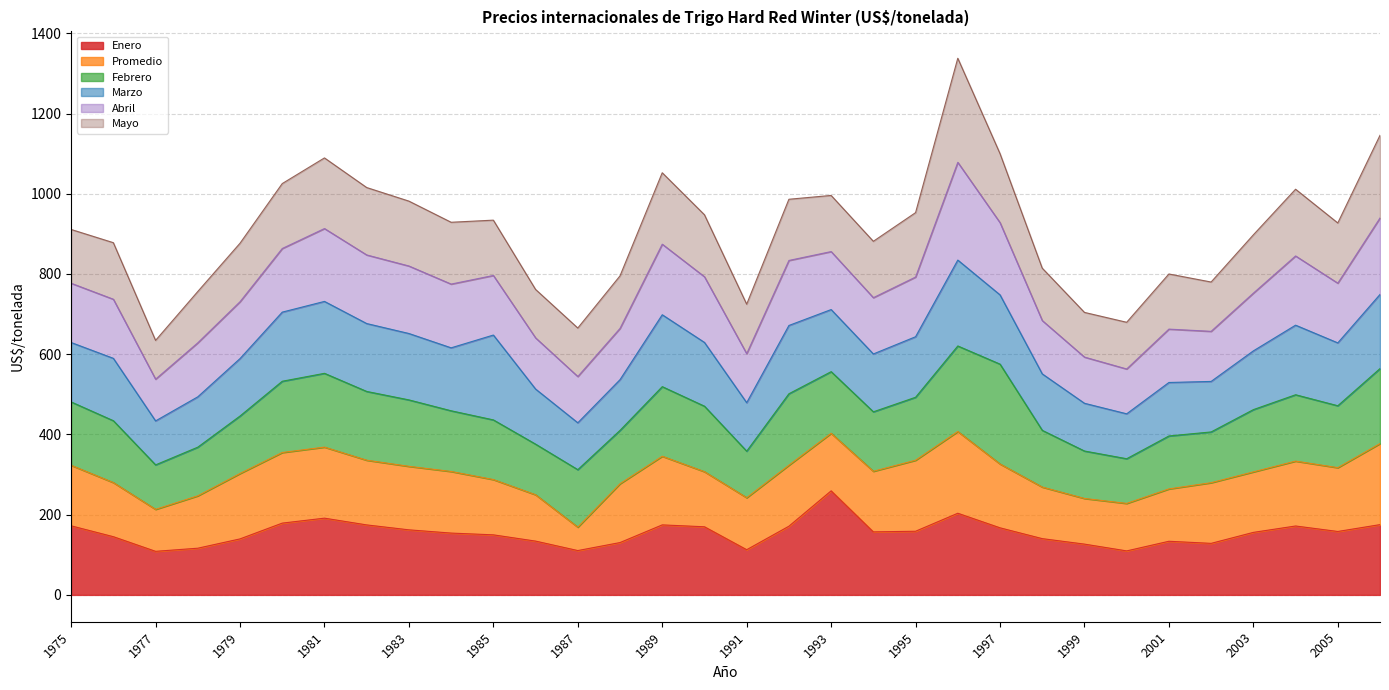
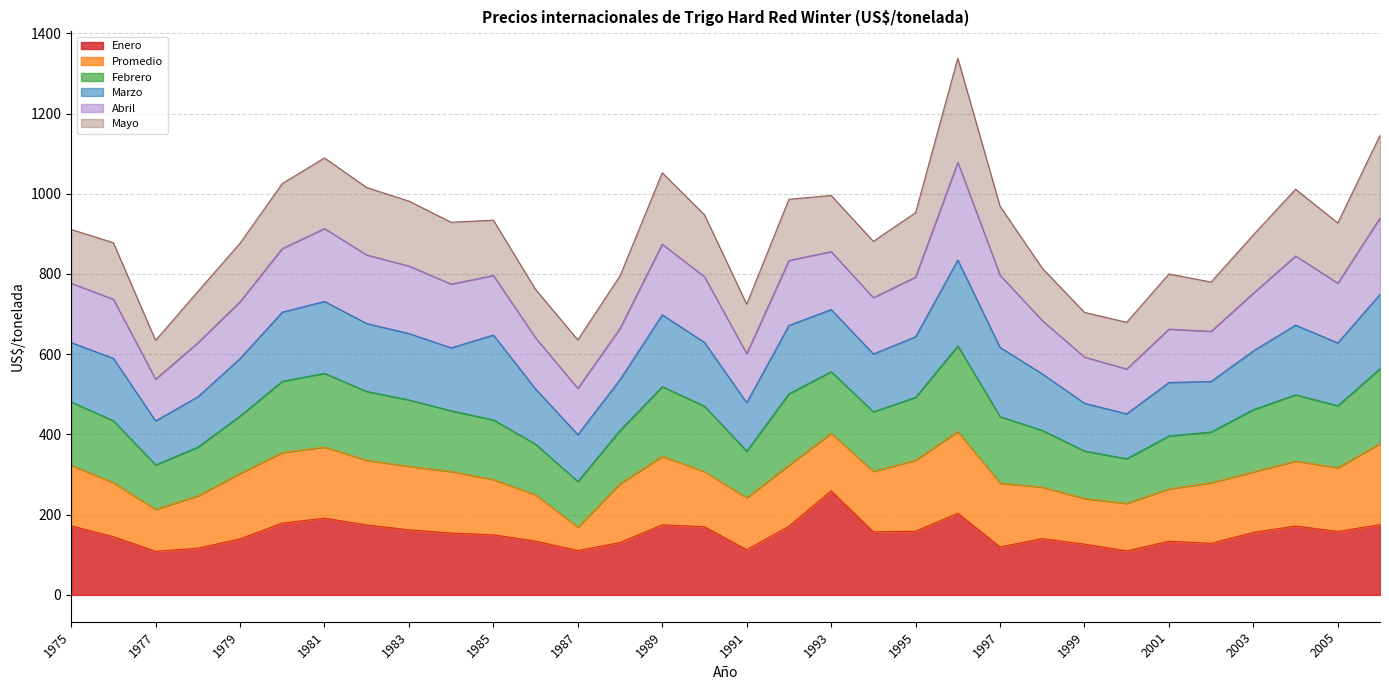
Febrero, 1987: 140 -> 110
Enero, 1997: 170 -> 120
Febrero, 1997: 250 -> 170
